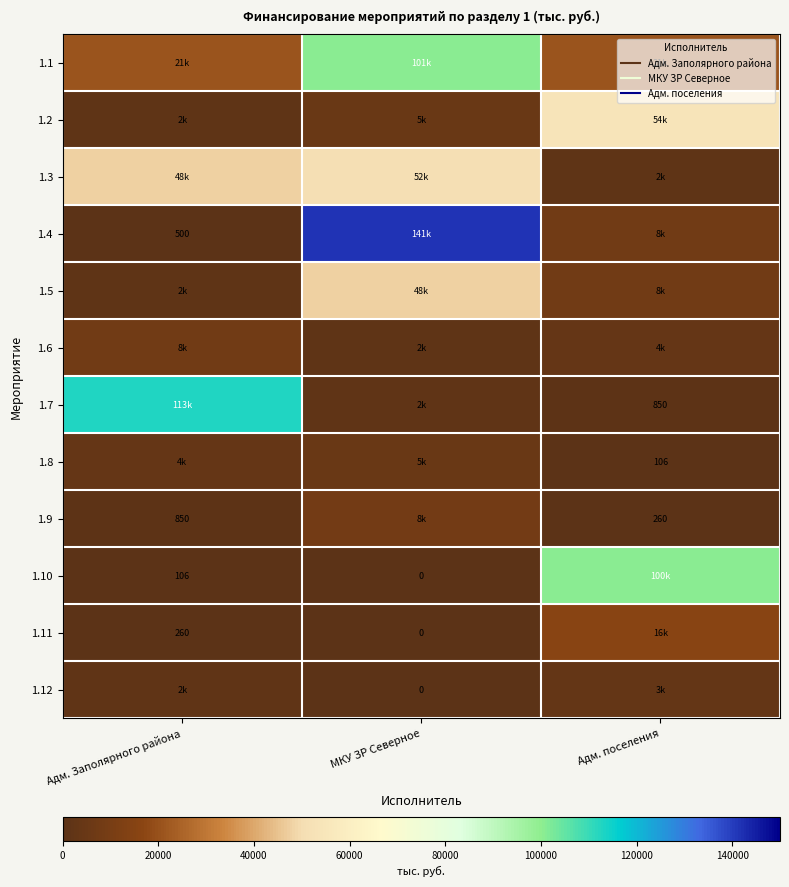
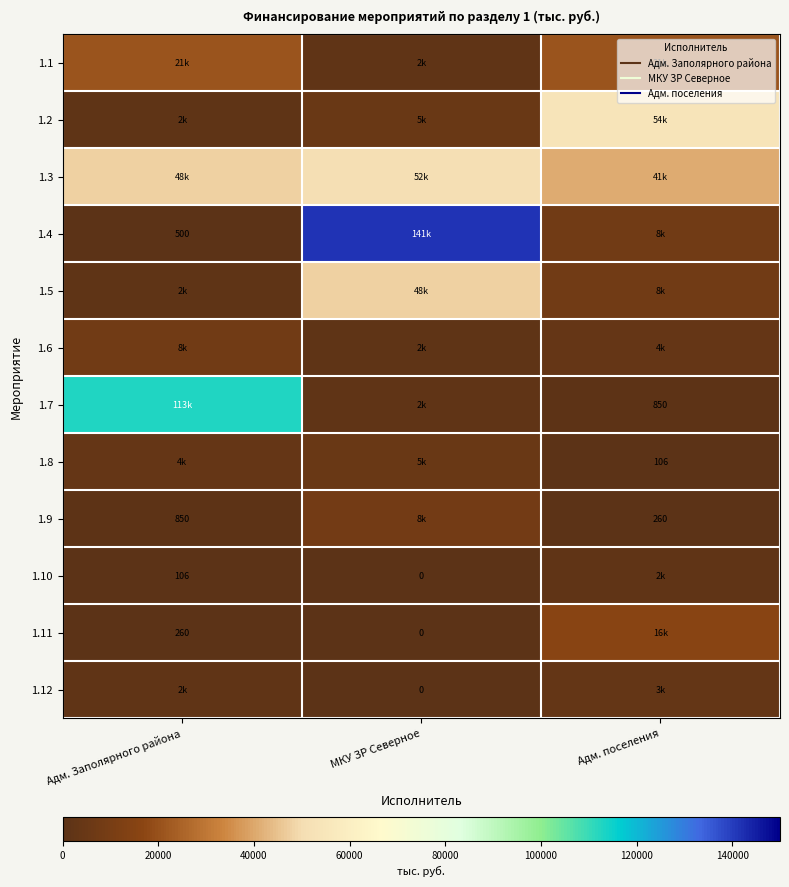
1.1, МКУ ЗР Северное: 101k -> 2k
1.3, Адм. поселения: 2k -> 41k
1.10, Адм. поселения: 100k -> 2k
